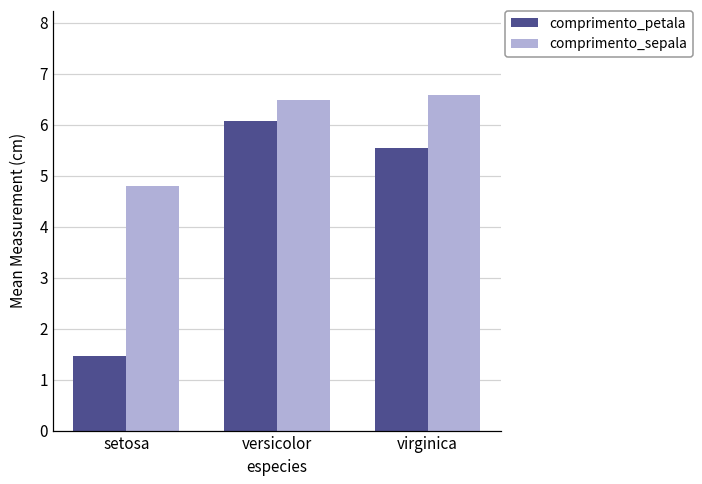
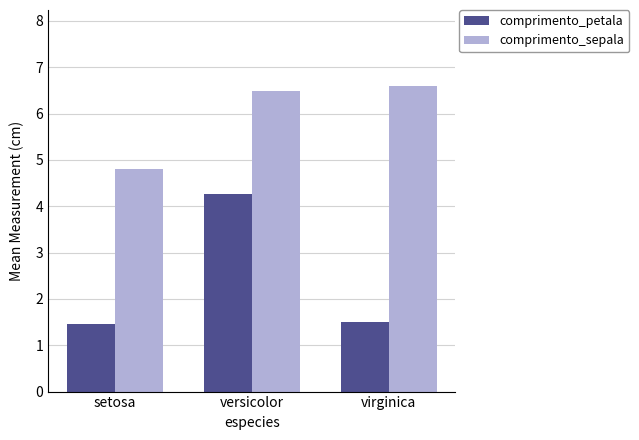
comprimento_petala, versicolor: 6.1 -> 4.3
comprimento_petala, virginica: 5.6 -> 1.5
